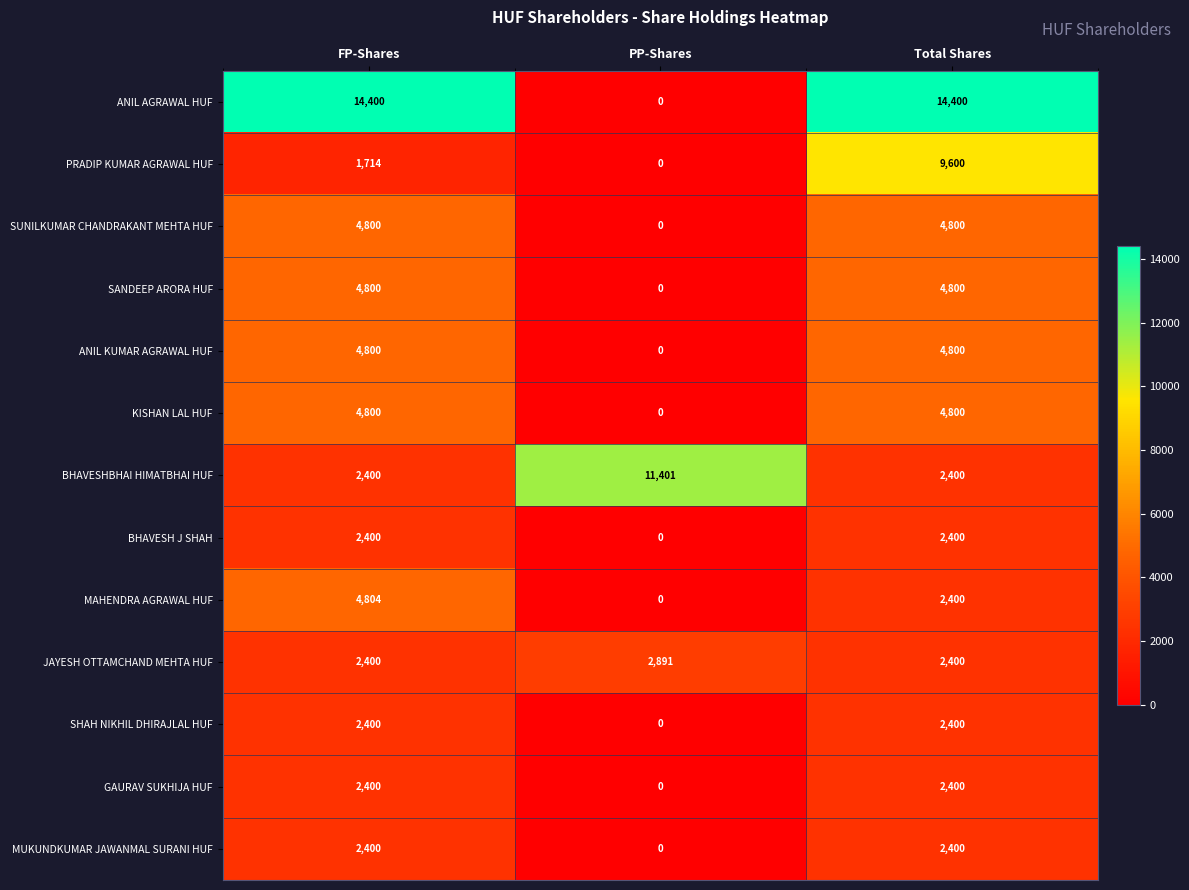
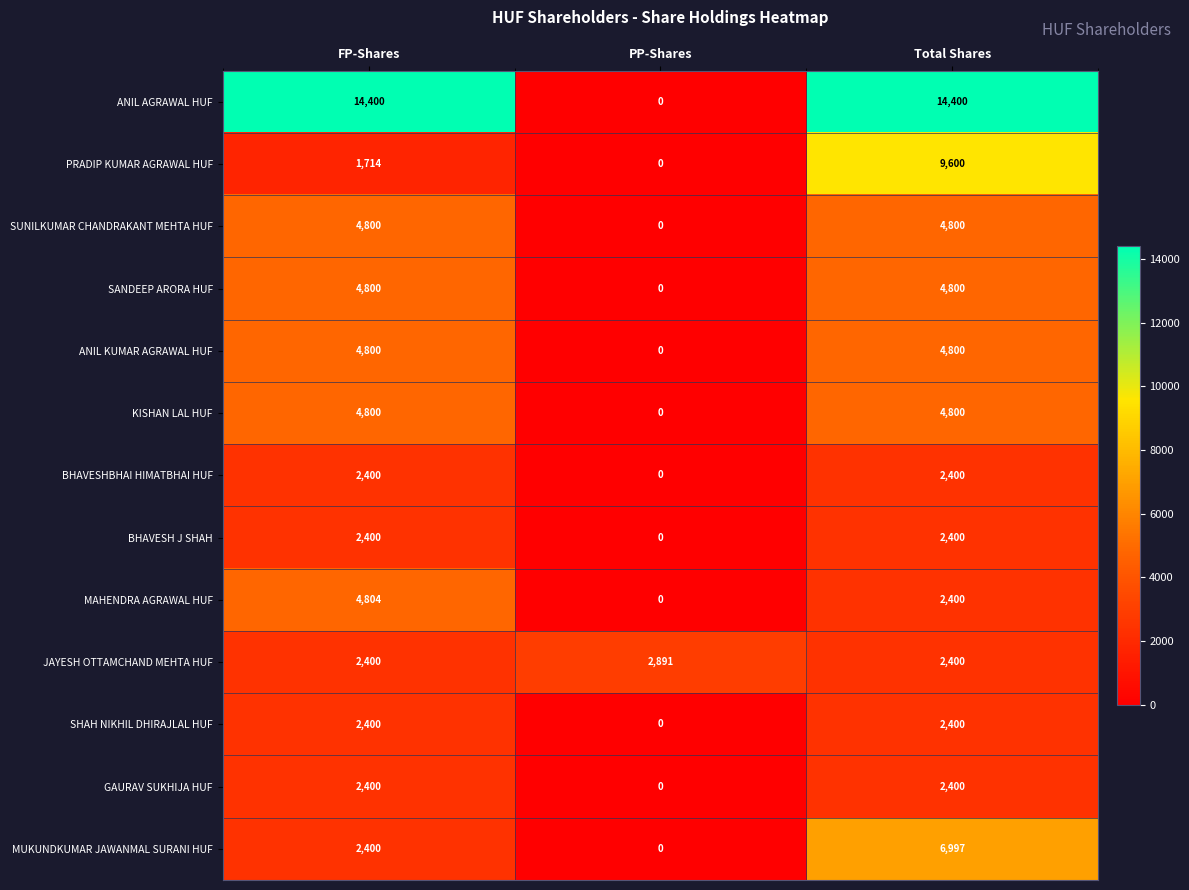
BHAVESHBHAI HIMATBHAI HUF, PP-Shares: 11,401 -> 0
MUKUNDKUMAR JAWANMAL SURANI HUF, Total Shares: 2,400 -> 6,997
